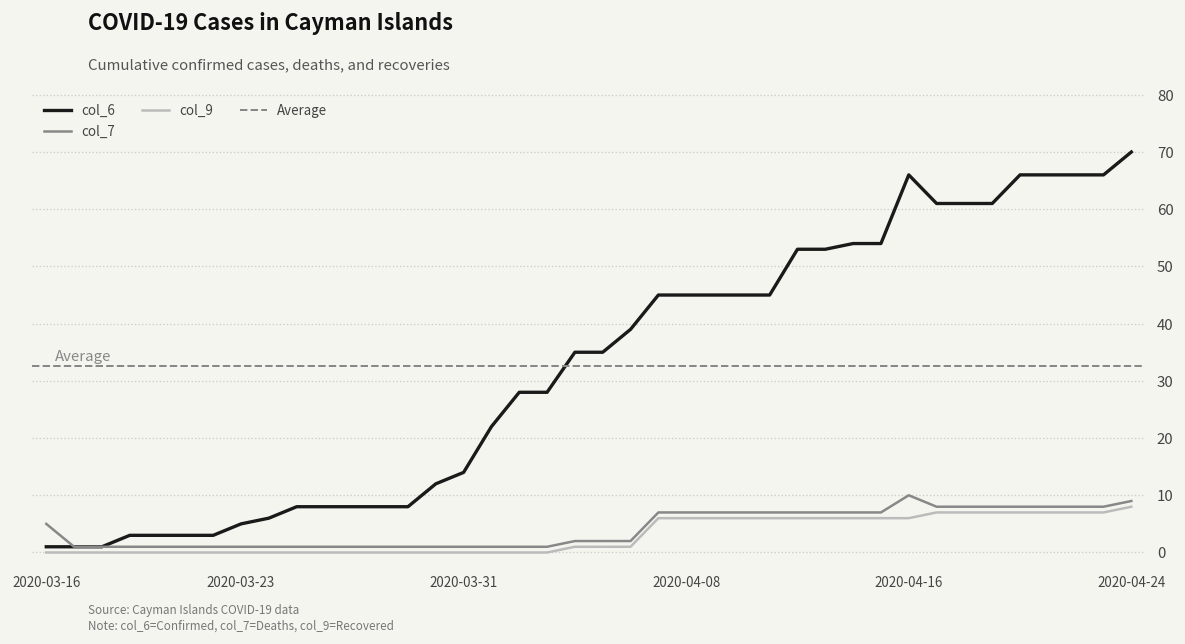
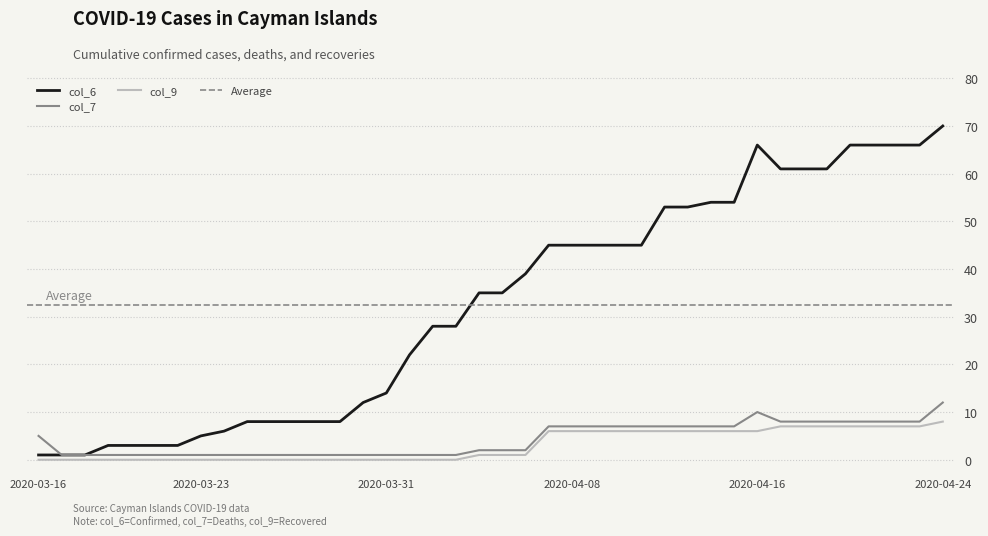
col_7, 2020-04-24: 9 -> 12
